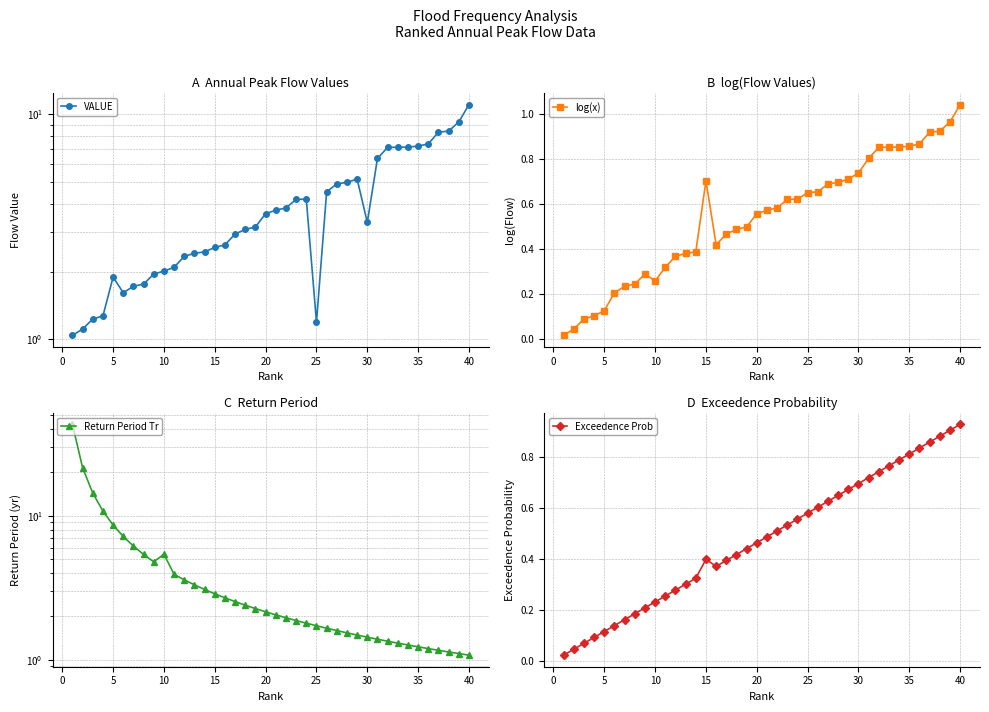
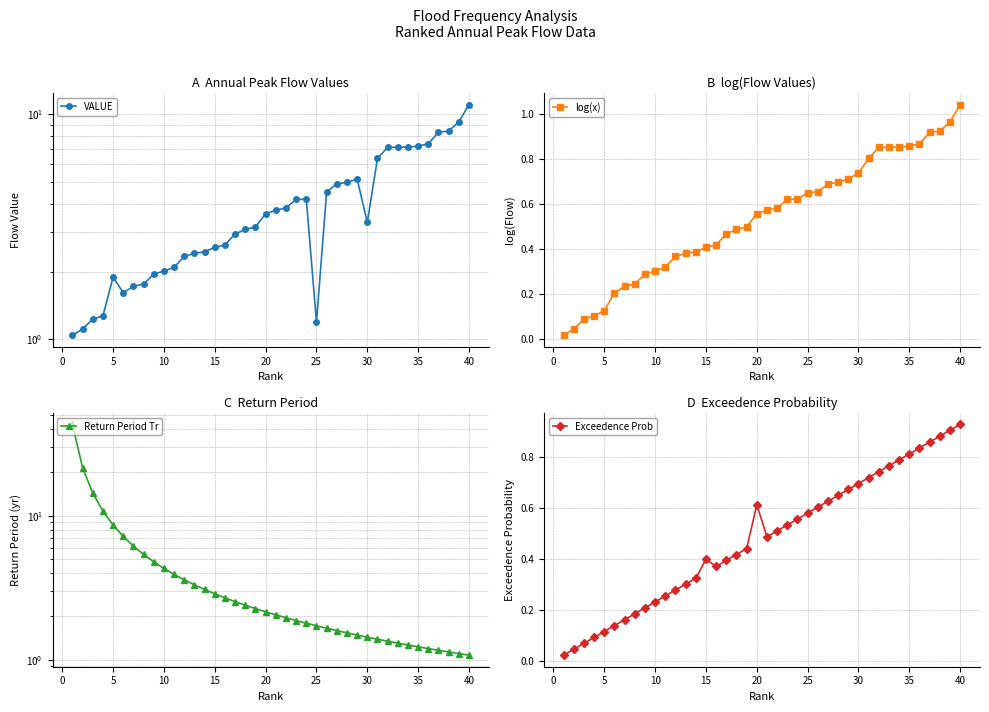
B log(Flow Values), 10: 0.26 -> 0.30
B log(Flow Values), 15: 0.71 -> 0.41
C Return Period, 10: 5.4 -> 4.3
D Exceedence Probability, 20: 0.47 -> 0.61
